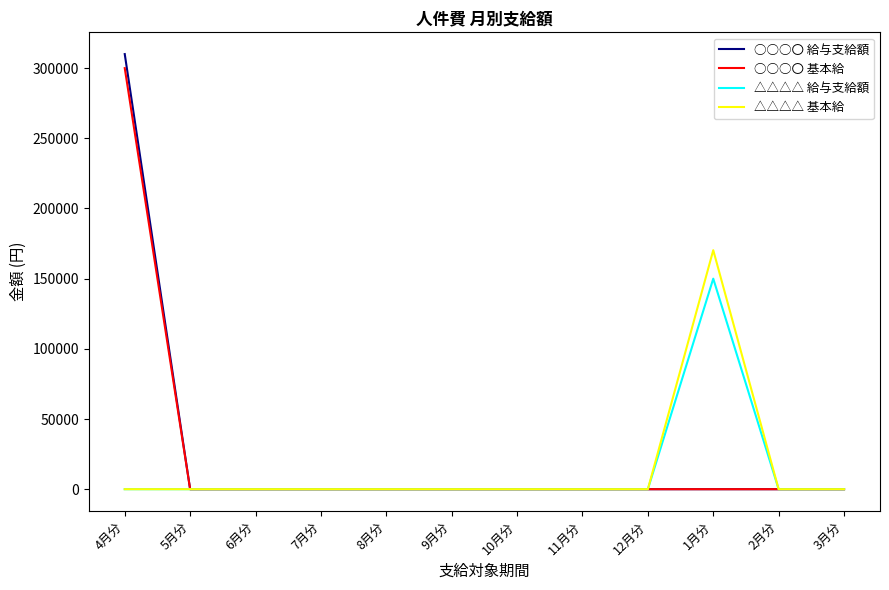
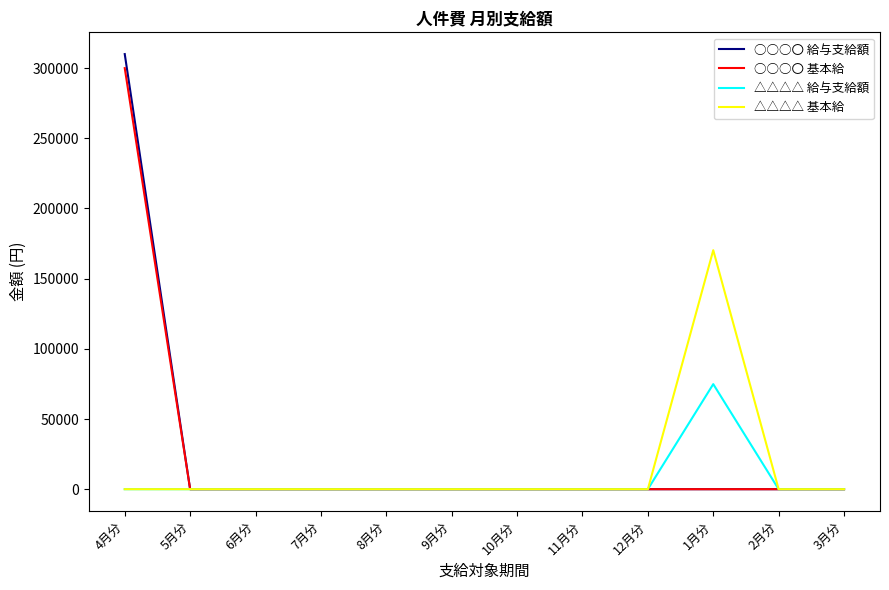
△△△△ 給与支給額, 1月分: 150000 -> 75000
